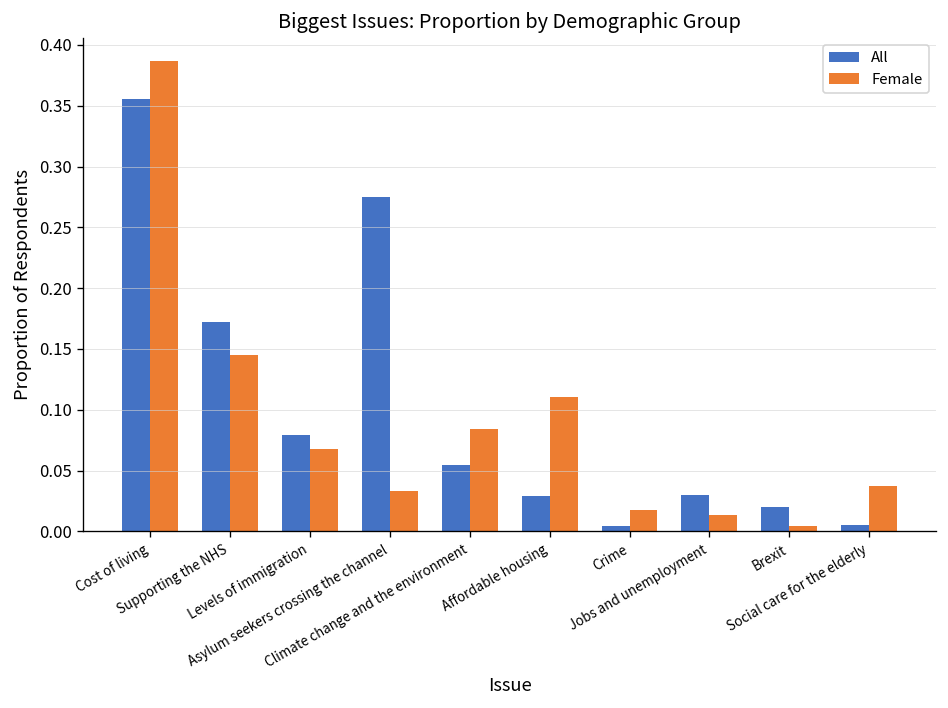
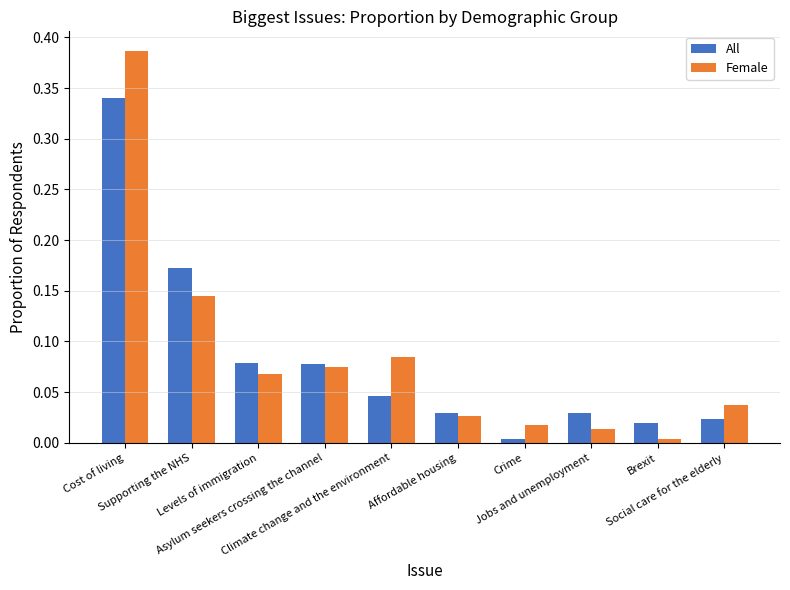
All, Cost of living: 0.356 -> 0.341
All, Asylum seekers crossing the channel: 0.275 -> 0.078
Female, Asylum seekers crossing the channel: 0.033 -> 0.074
All, Climate change and the environment: 0.054 -> 0.046
Female, Affordable housing: 0.110 -> 0.027
All, Social care for the elderly: 0.005 -> 0.023
